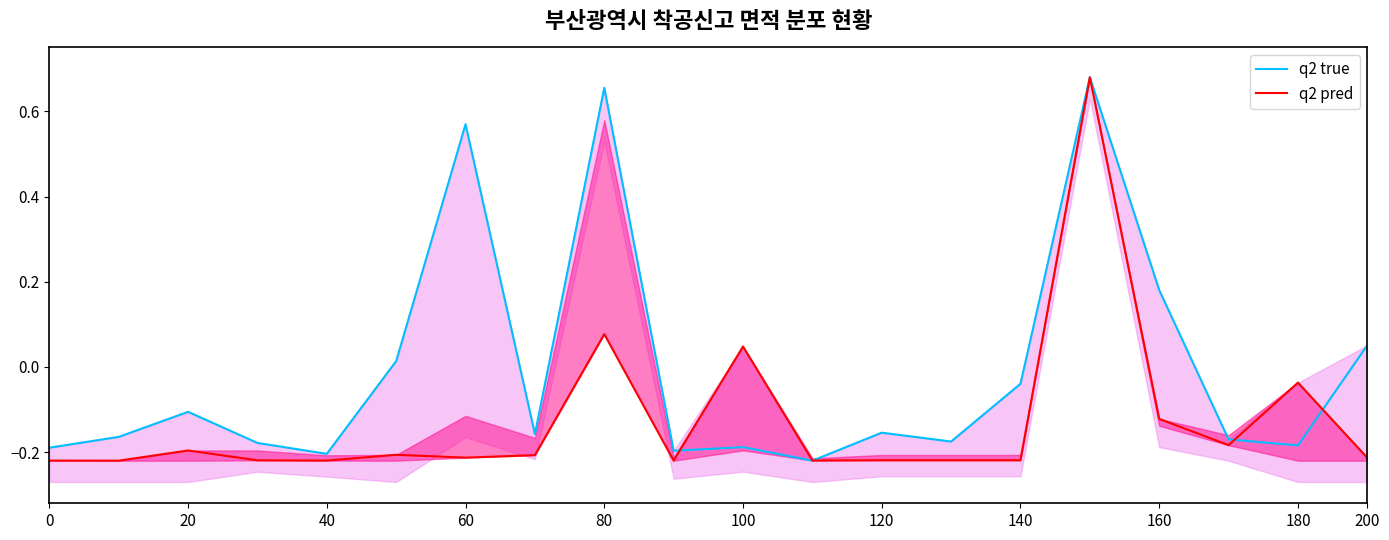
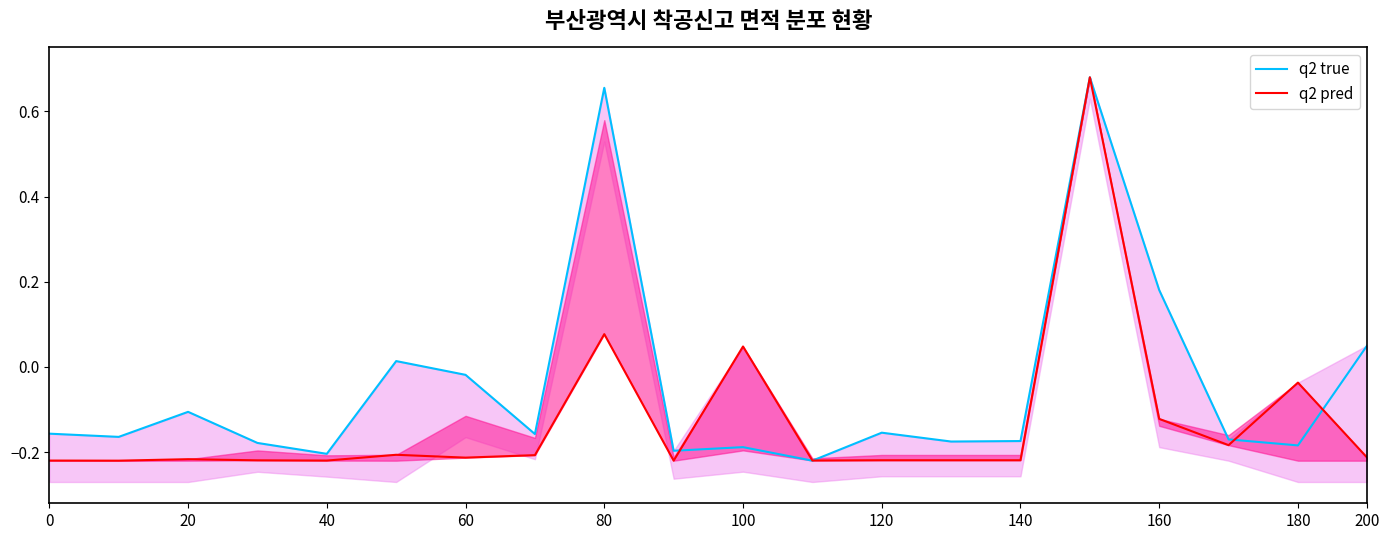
q2 true, 0: -0.19 -> -0.16
q2 pred, 20: -0.20 -> -0.22
q2 true, 60: 0.57 -> -0.02
q2 true, 140: -0.04 -> -0.17
